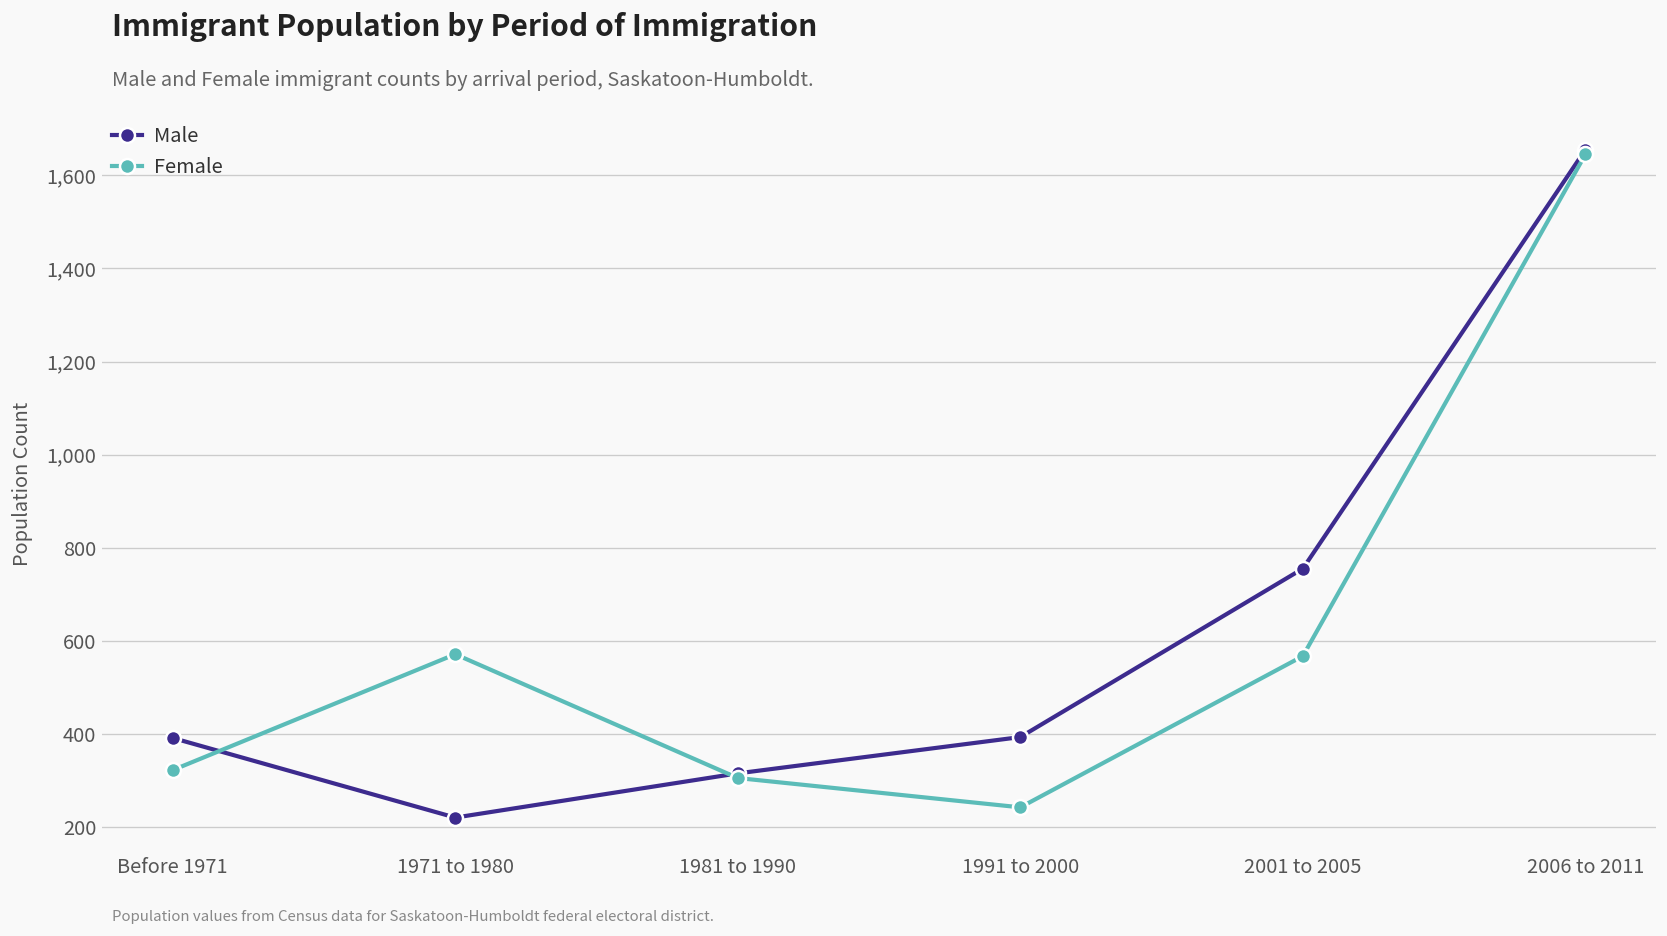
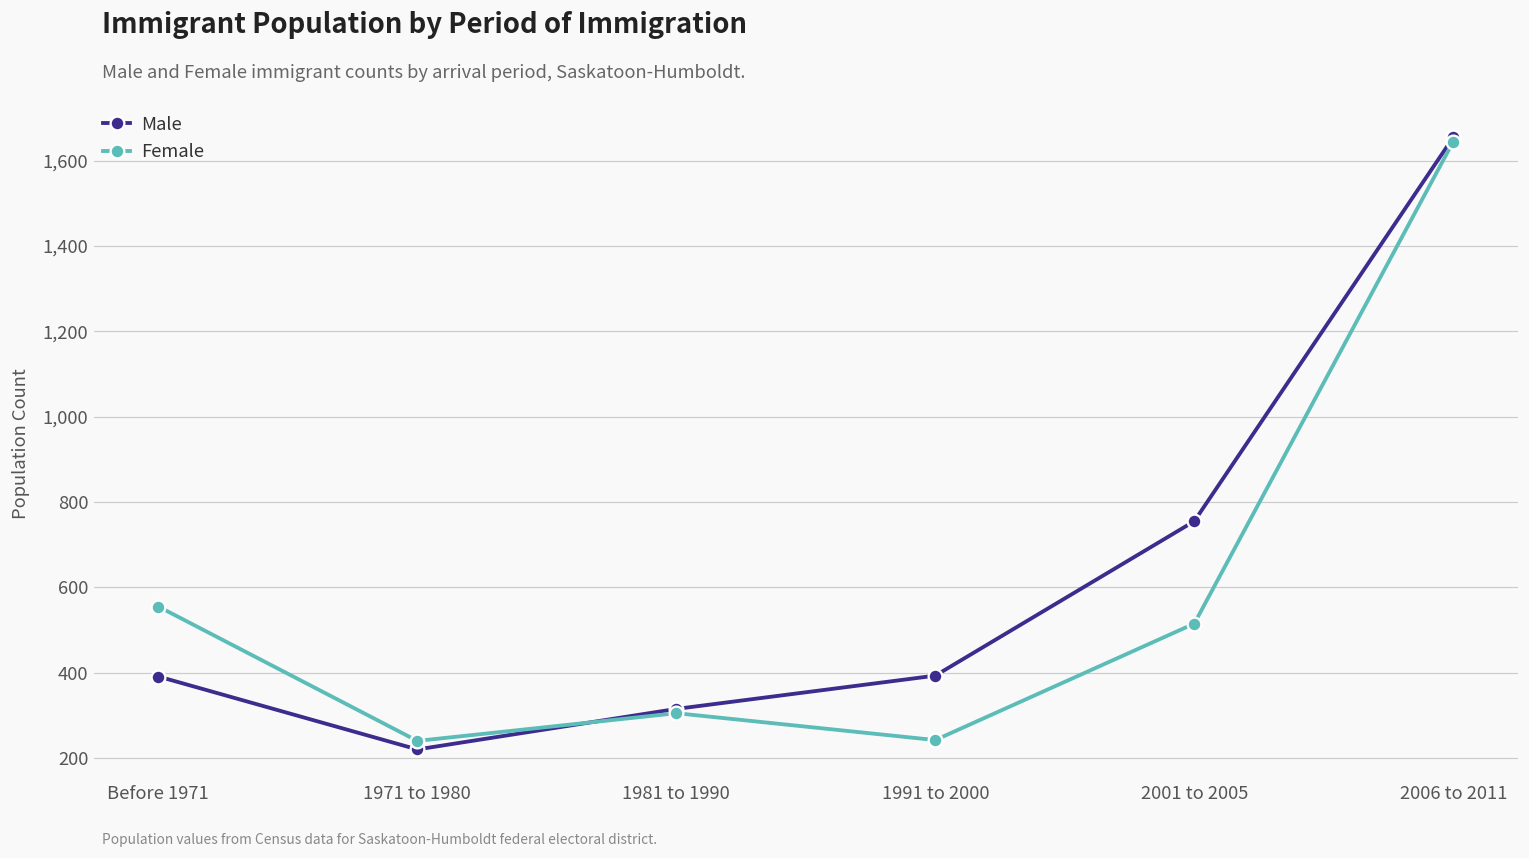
Female, Before 1971: 320 -> 560
Female, 1971 to 1980: 570 -> 240
Female, 2001 to 2005: 570 -> 520
